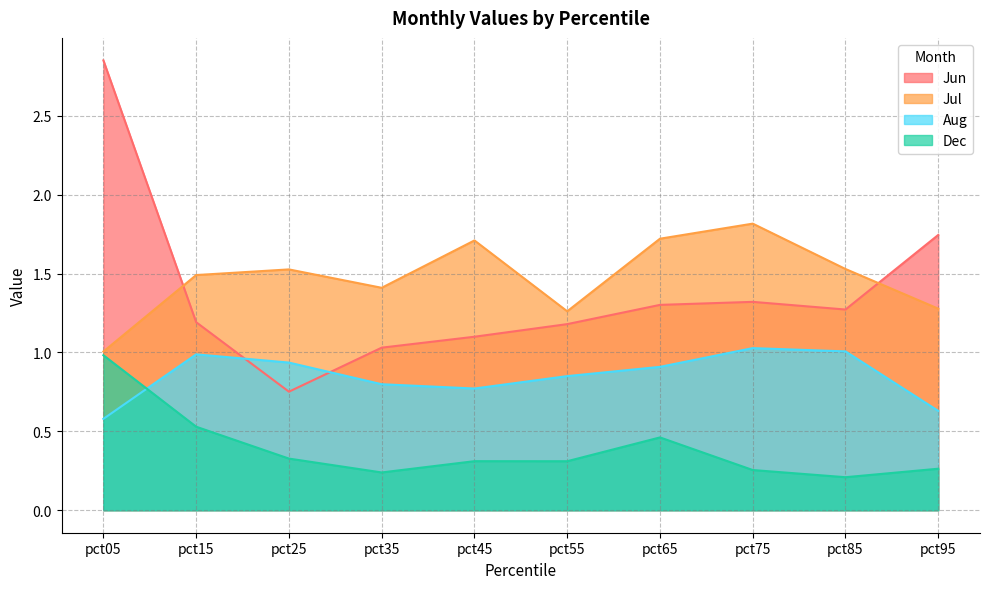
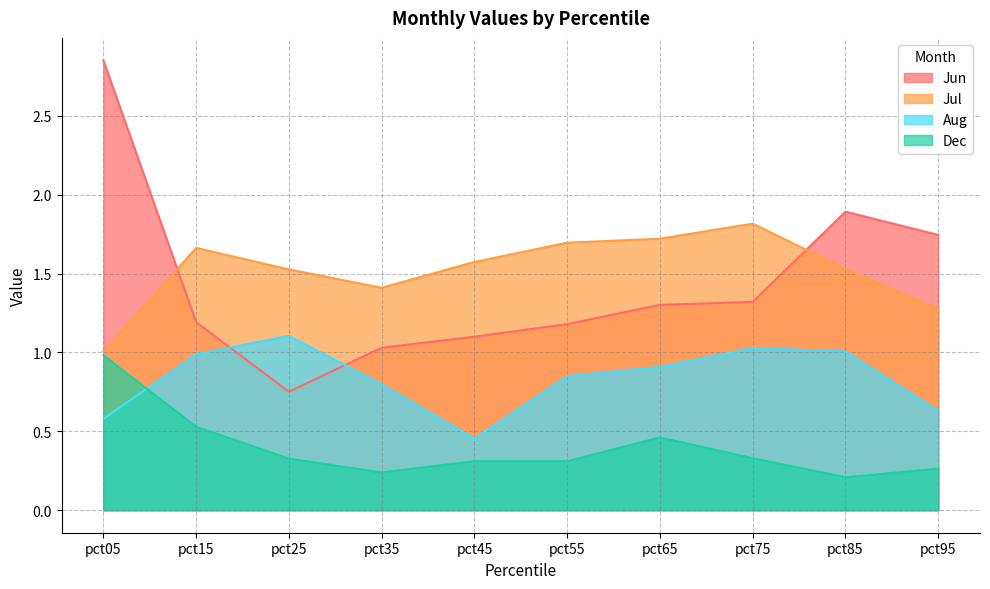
Jul, pct15: 1.49 -> 1.66
Aug, pct25: 0.94 -> 1.11
Jul, pct45: 1.71 -> 1.57
Aug, pct45: 0.77 -> 0.45
Jul, pct55: 1.26 -> 1.70
Dec, pct75: 0.25 -> 0.33
Jun, pct85: 1.27 -> 1.89
